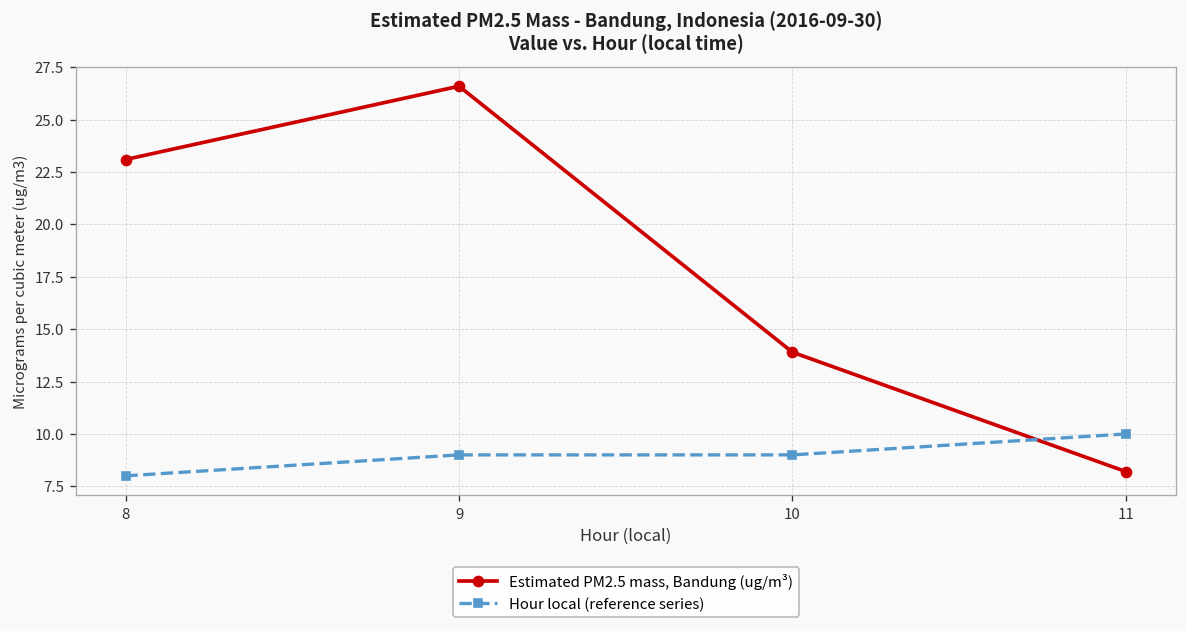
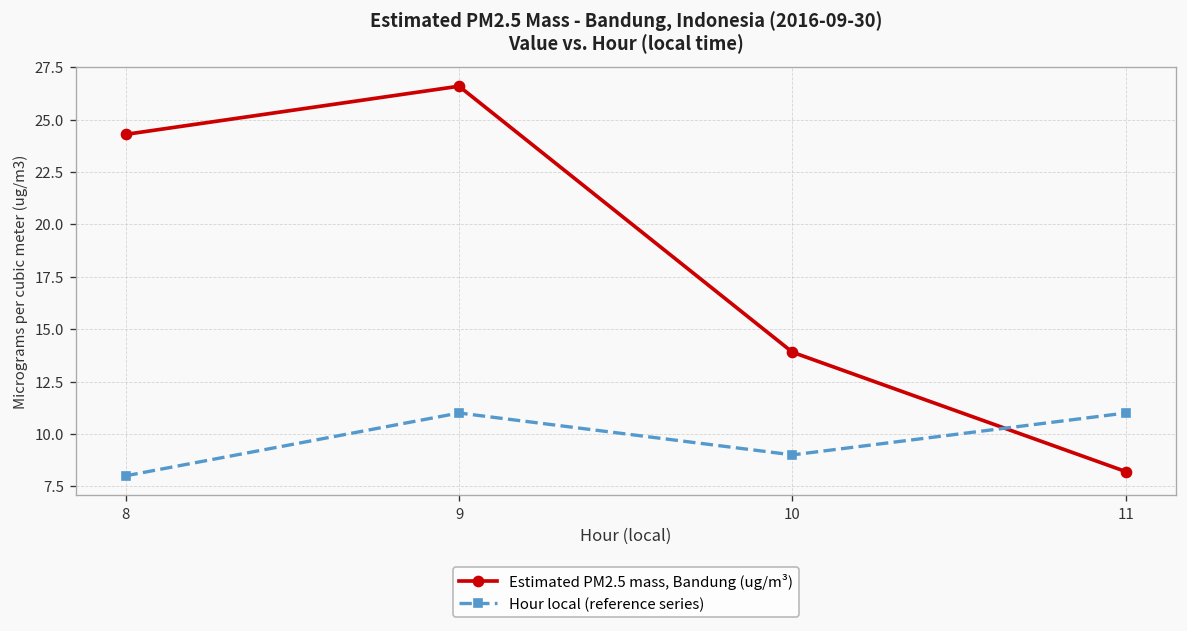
Estimated PM2.5 mass, Bandung (ug/m³), 8: 23.1 -> 24.3
Hour local (reference series), 9: 9 -> 11
Hour local (reference series), 11: 10 -> 11
